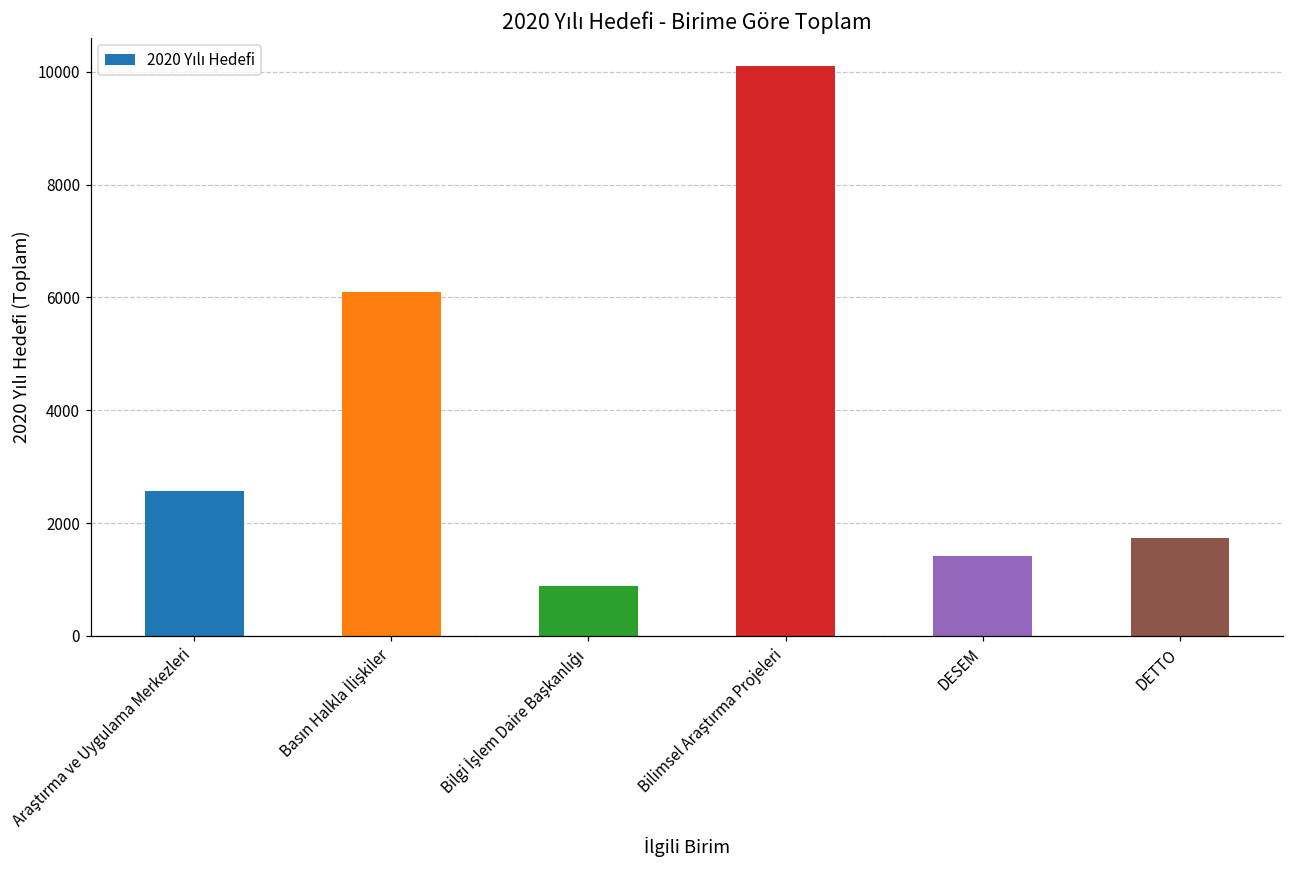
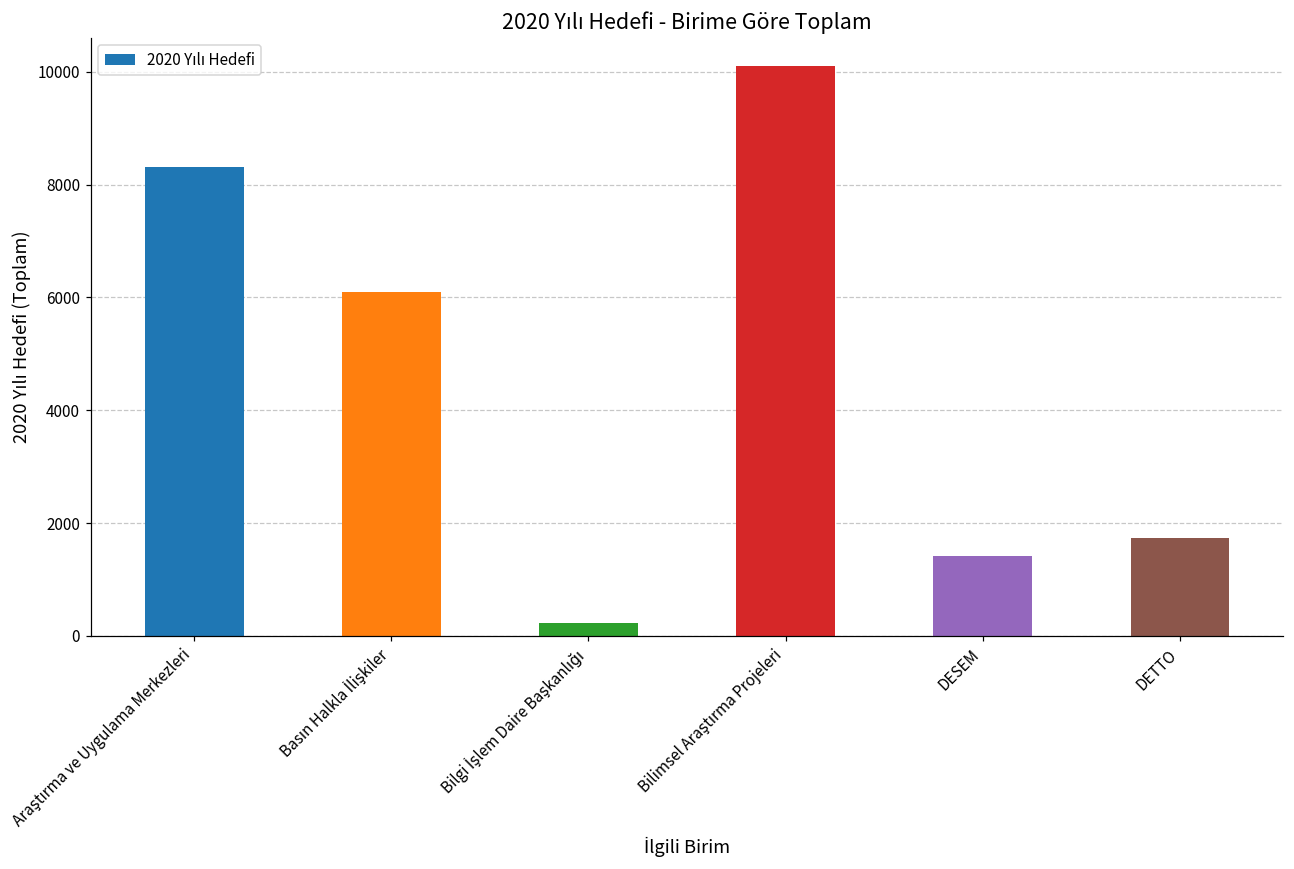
Araştırma ve Uygulama Merkezleri: 2600 -> 8300
Bilgi İşlem Daire Başkanlığı: 900 -> 200
